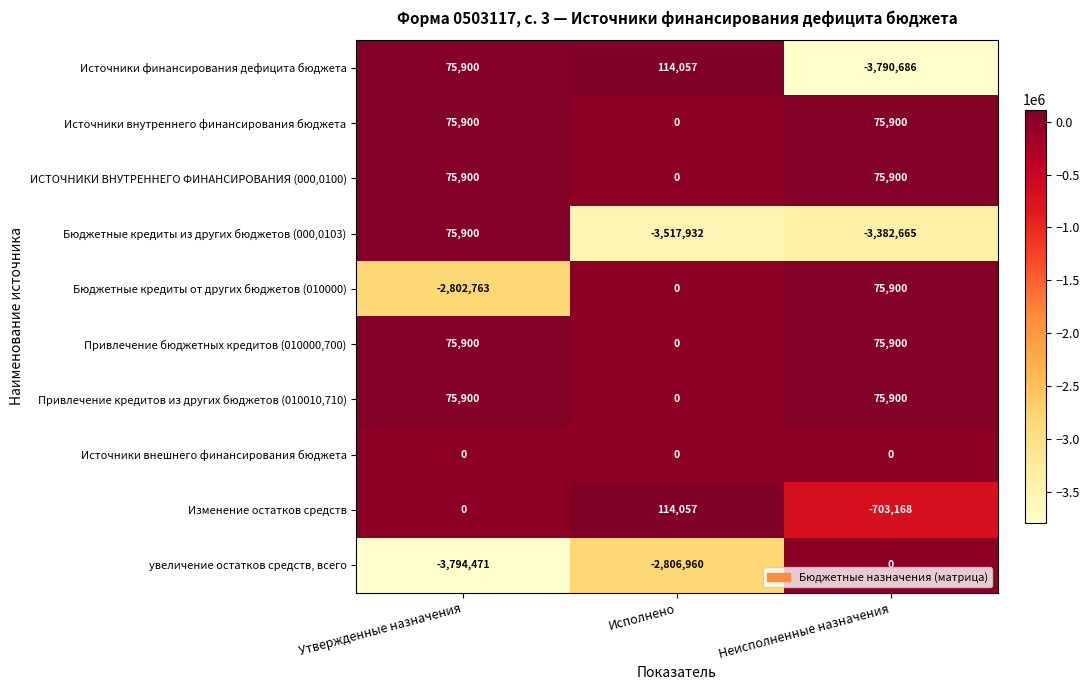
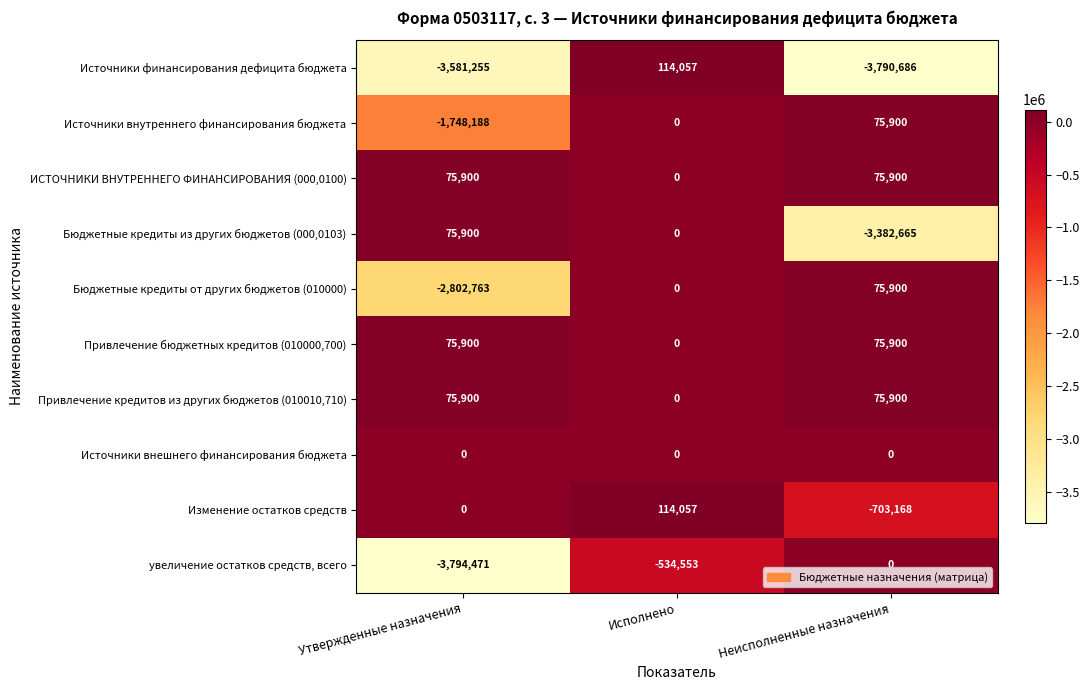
Источники финансирования дефицита бюджета, Утвержденные назначения: 75,900 -> -3,581,255
Источники внутреннего финансирования бюджета, Утвержденные назначения: 75,900 -> -1,748,188
Бюджетные кредиты из других бюджетов (000,0103), Исполнено: -3,517,932 -> 0
увеличение остатков средств, всего, Исполнено: -2,806,960 -> -534,553
